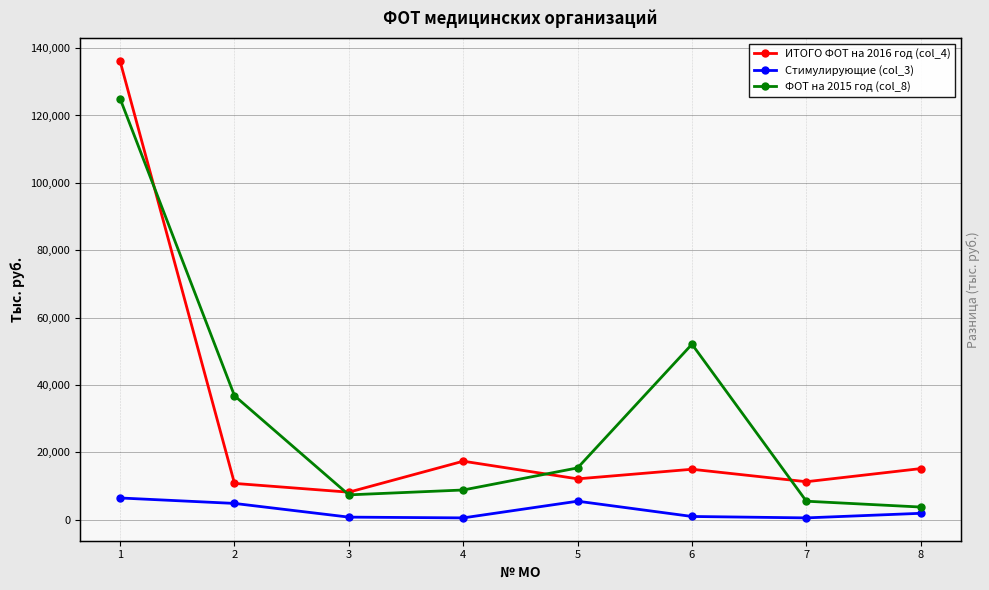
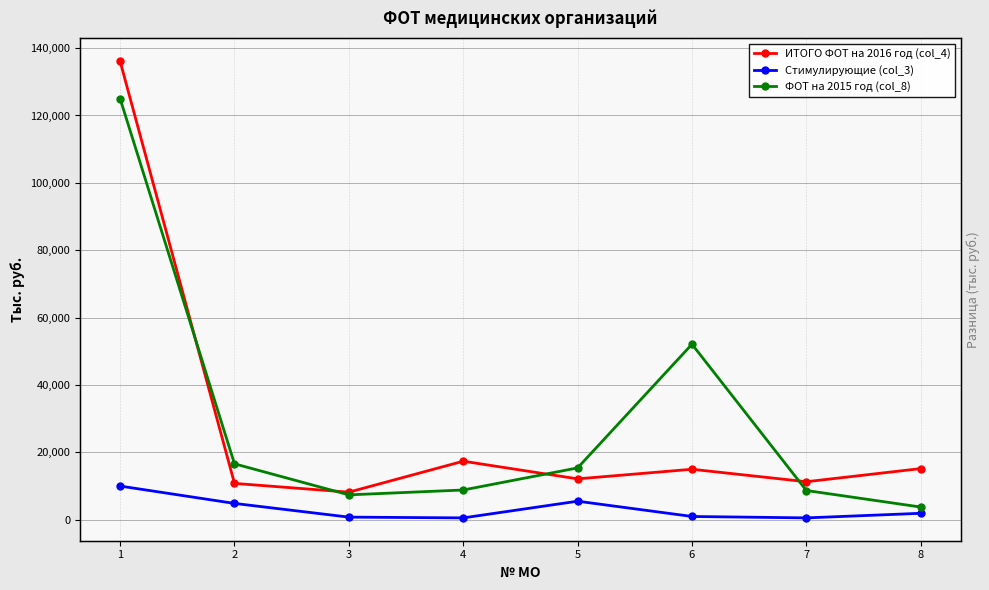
Стимулирующие (col_3), 1: 6,000 -> 10,000
ФОТ на 2015 год (col_8), 2: 37,000 -> 17,000
ФОТ на 2015 год (col_8), 7: 6,000 -> 9,000
